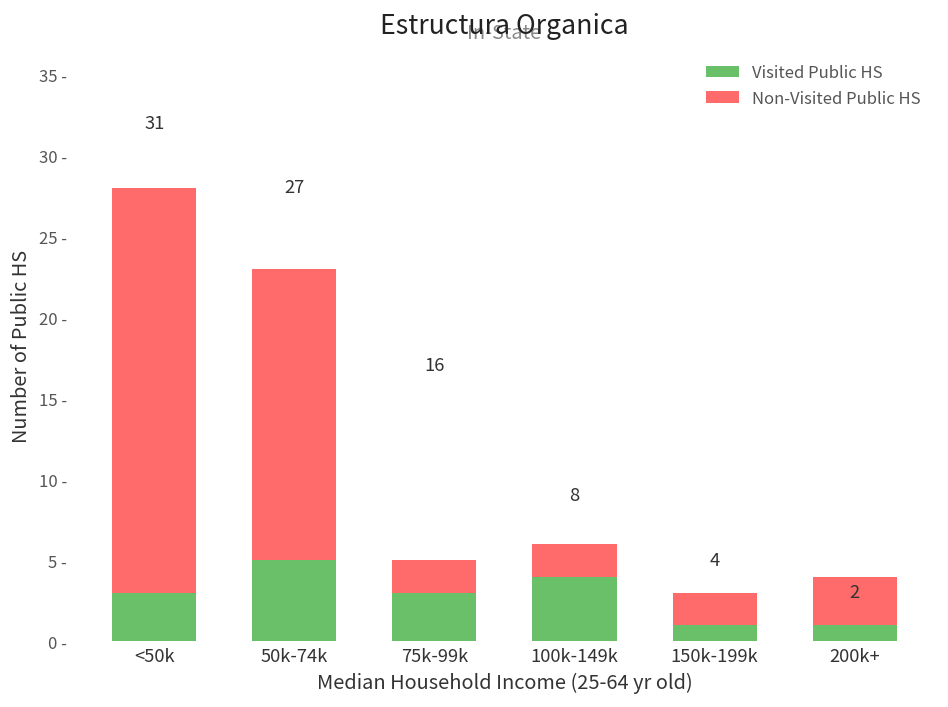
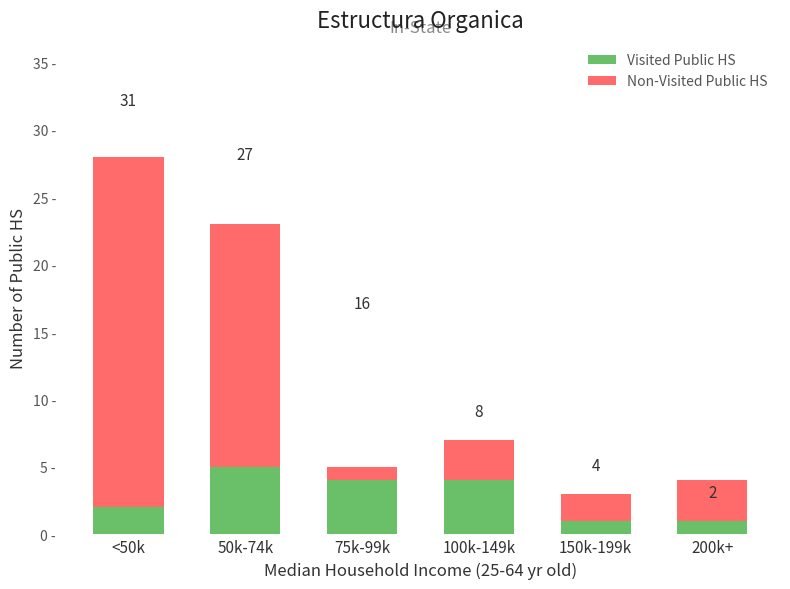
Visited Public HS, <50k: 3 - -> 2 -
Visited Public HS, 75k-99k: 3 - -> 4 -
Non-Visited Public HS, 100k-149k: 6 - -> 7 -
